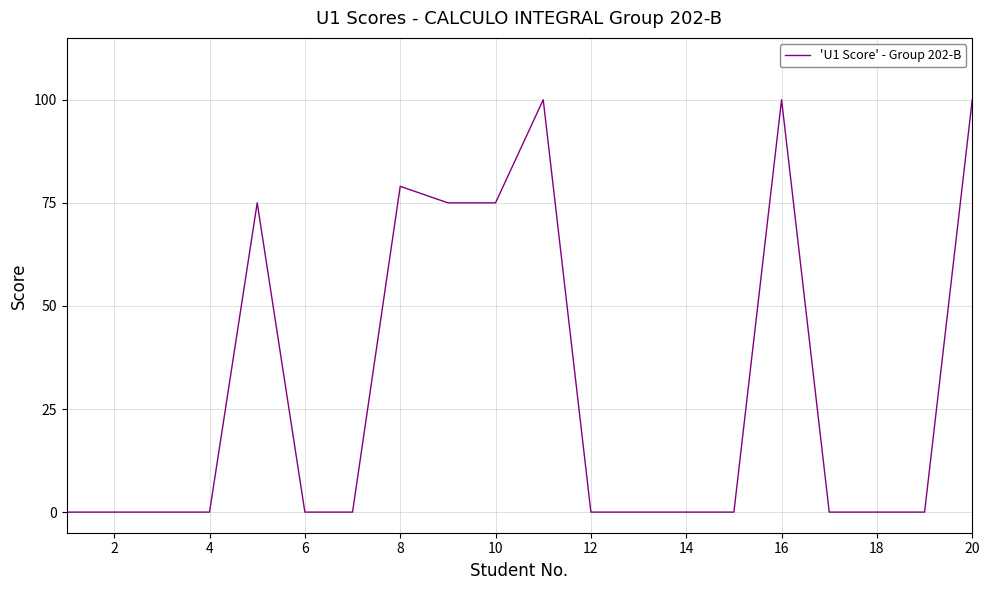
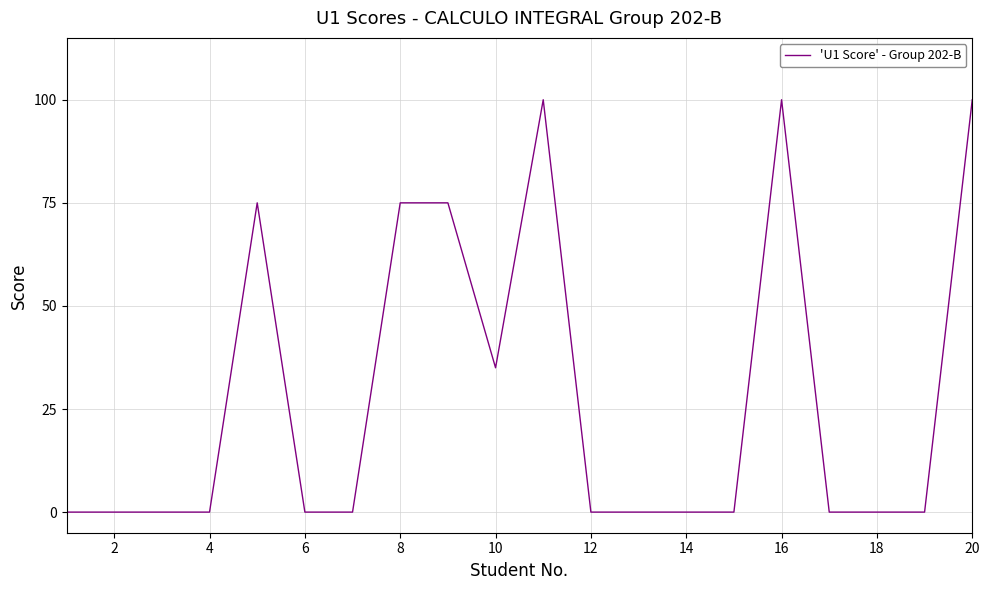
8: 79 -> 75
10: 75 -> 35
